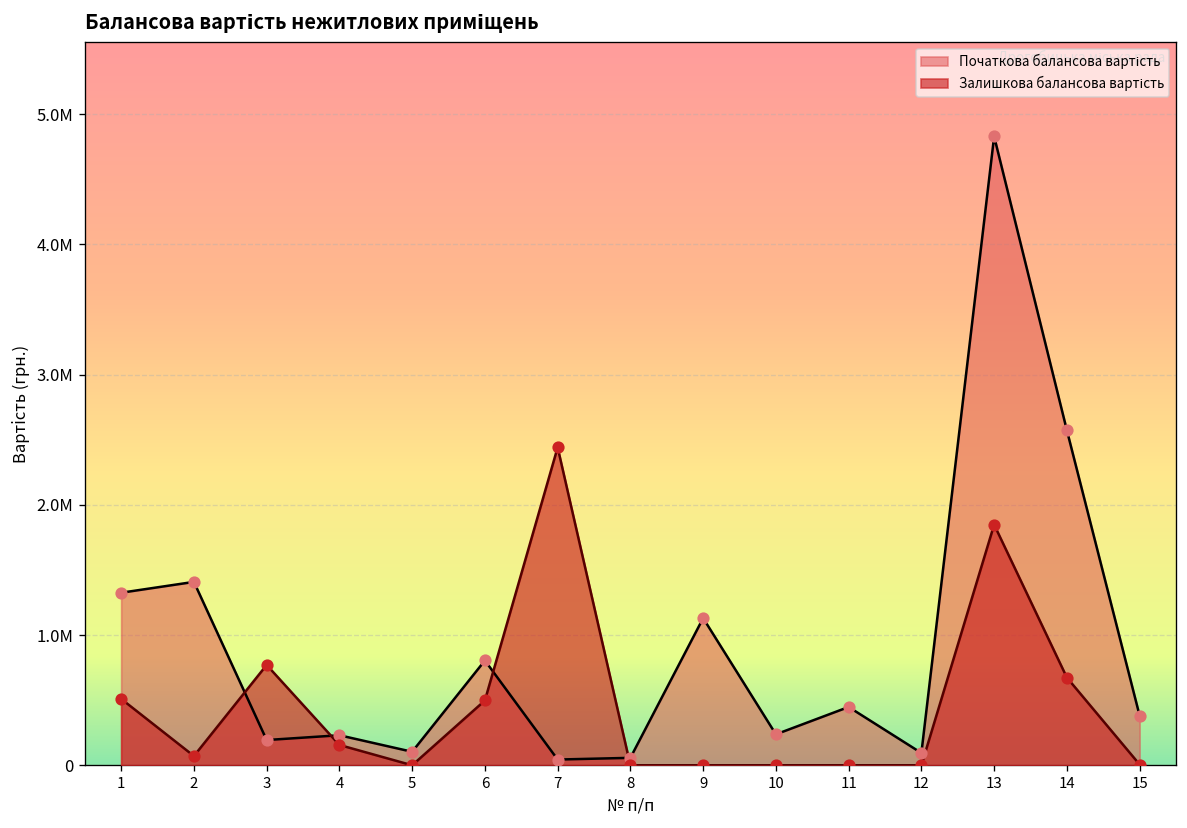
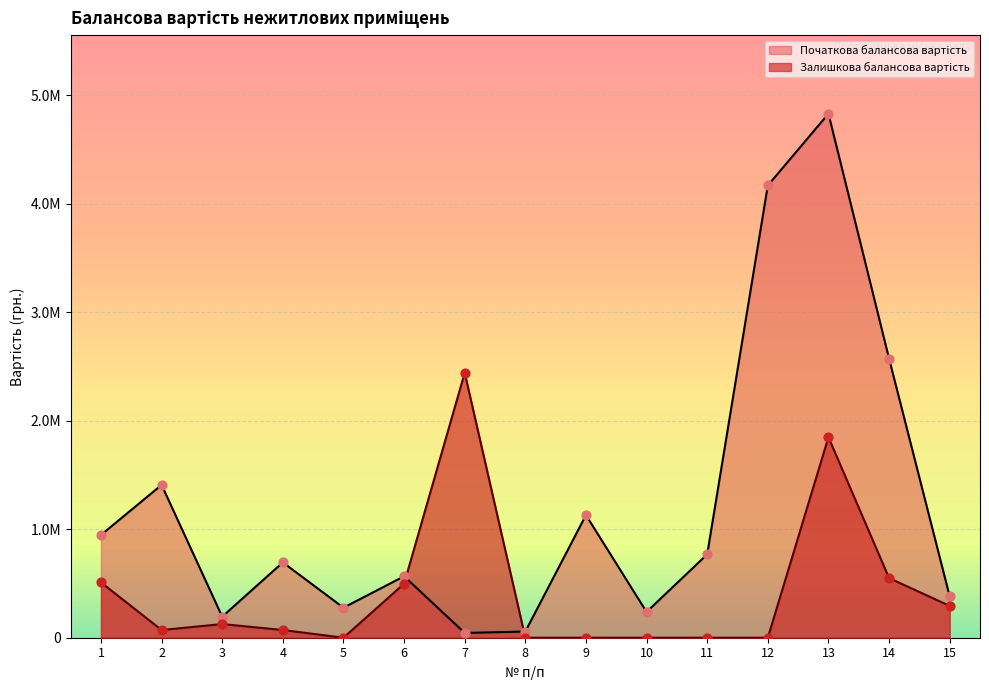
Початкова балансова вартість, 1: 1320000 -> 950000
Залишкова балансова вартість, 3: 770000 -> 130000
Початкова балансова вартість, 4: 230000 -> 690000
Залишкова балансова вартість, 4: 160000 -> 70000
Початкова балансова вартість, 5: 100000 -> 280000
Початкова балансова вартість, 6: 800000 -> 570000
Початкова балансова вартість, 11: 450000 -> 770000
Початкова балансова вартість, 12: 90000 -> 4170000
Залишкова балансова вартість, 14: 670000 -> 550000
Залишкова балансова вартість, 15: 10000 -> 290000
